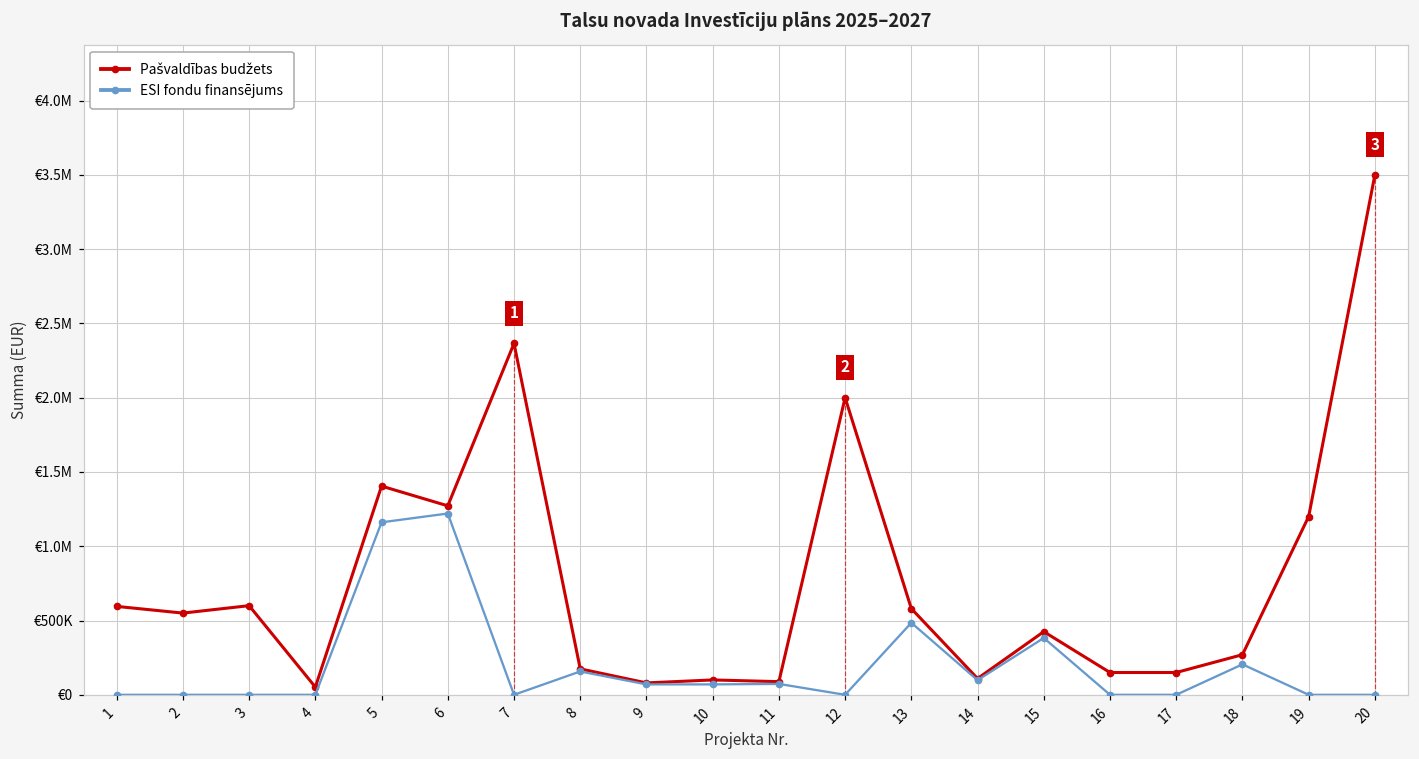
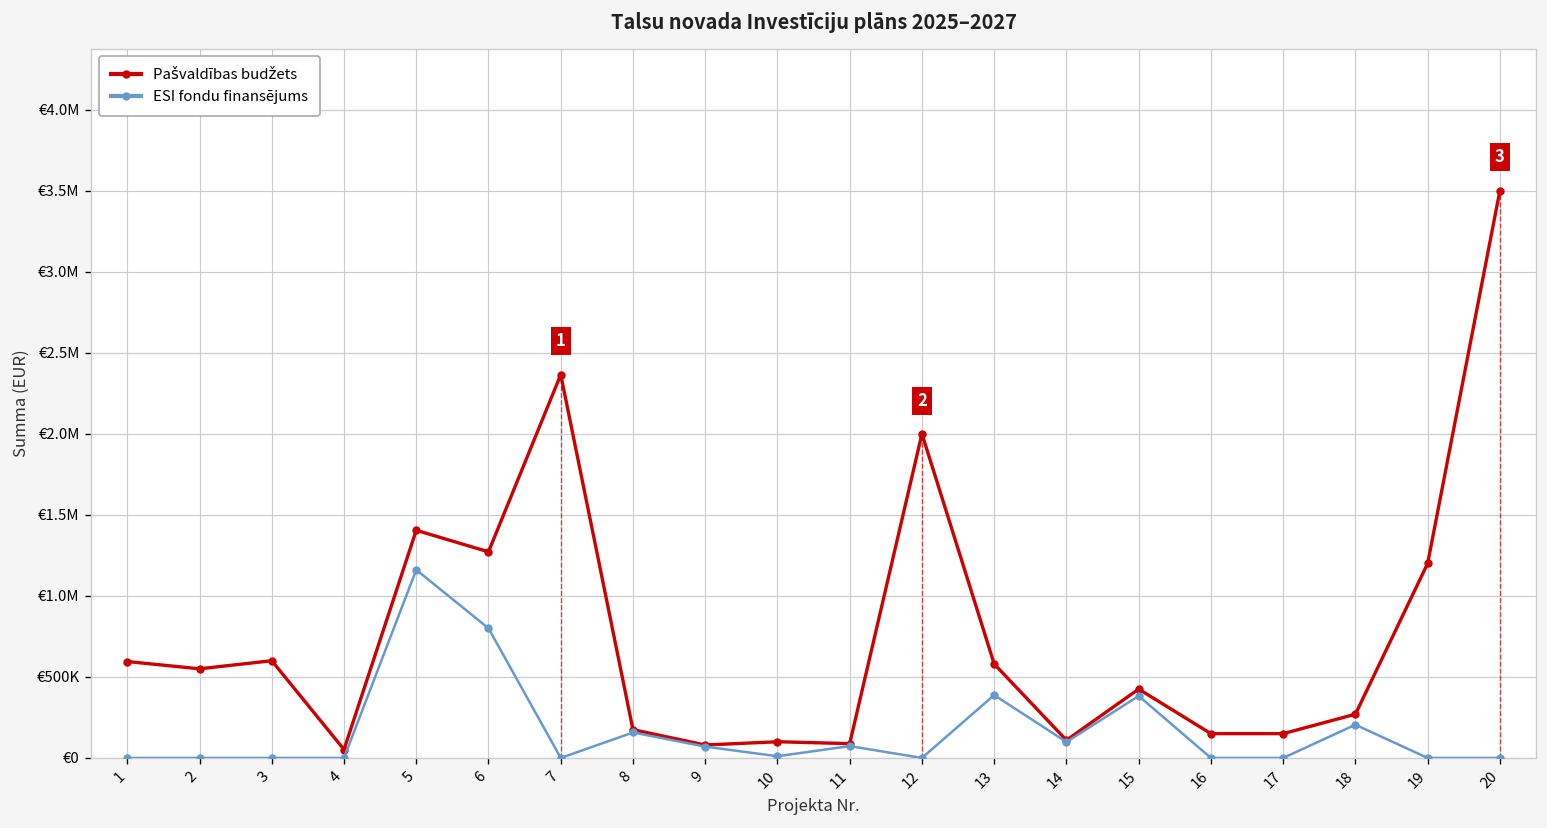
ESI fondu finansējums, 6: €1220000 -> €800000
ESI fondu finansējums, 10: €70000 -> €10000
ESI fondu finansējums, 13: €480000 -> €390000
